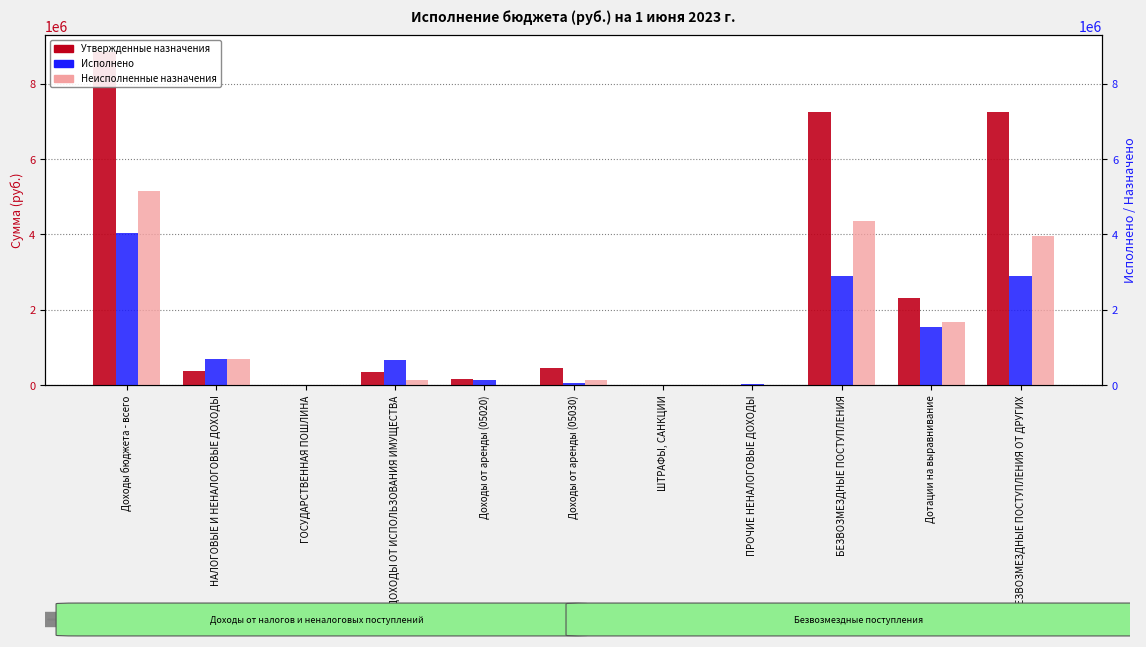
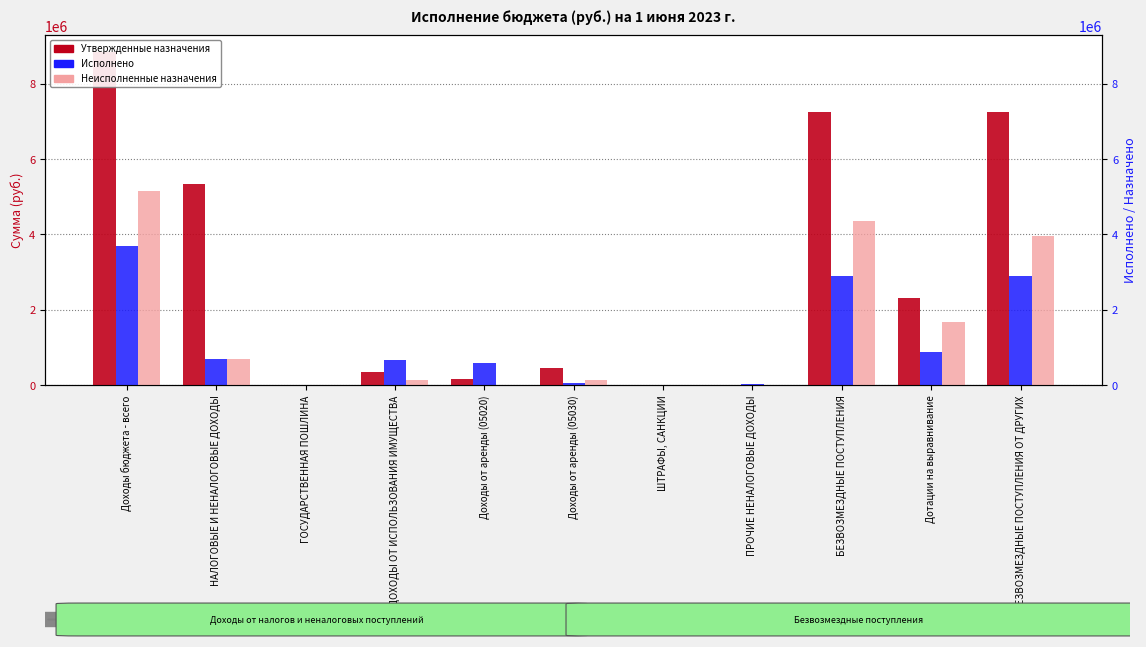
Исполнено, Доходы бюджета - всего: 4000000 -> 3700000
Утвержденные назначения, НАЛОГОВЫЕ И НЕНАЛОГОВЫЕ ДОХОДЫ: 400000 -> 5300000
Исполнено, Доходы от аренды (05020): 100000 -> 600000
Исполнено, Дотации на выравнивание: 1600000 -> 900000
